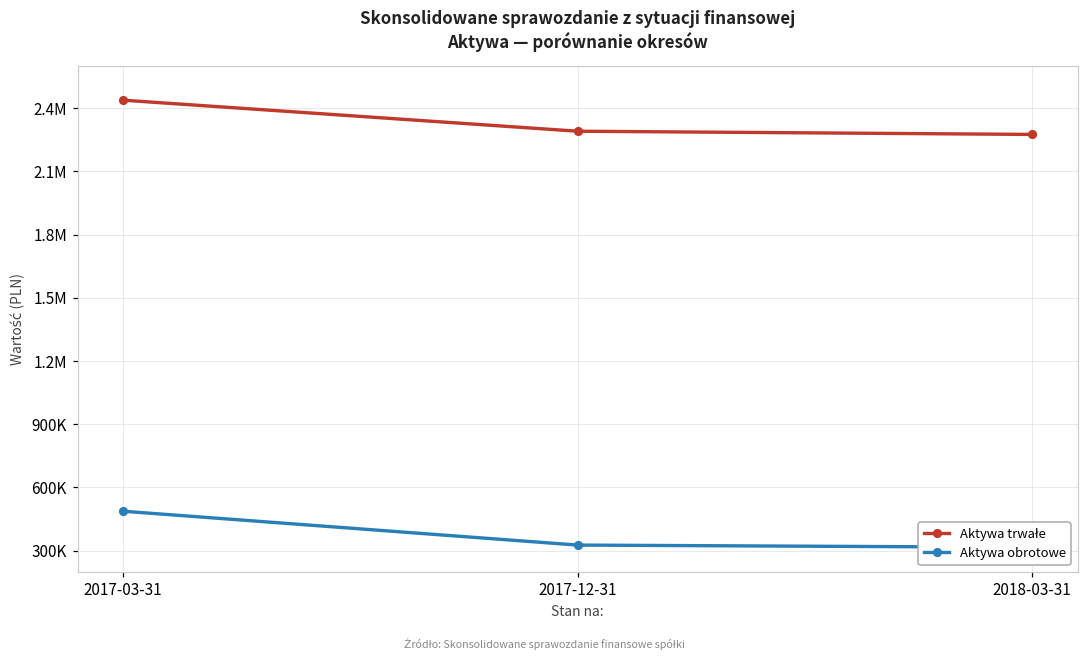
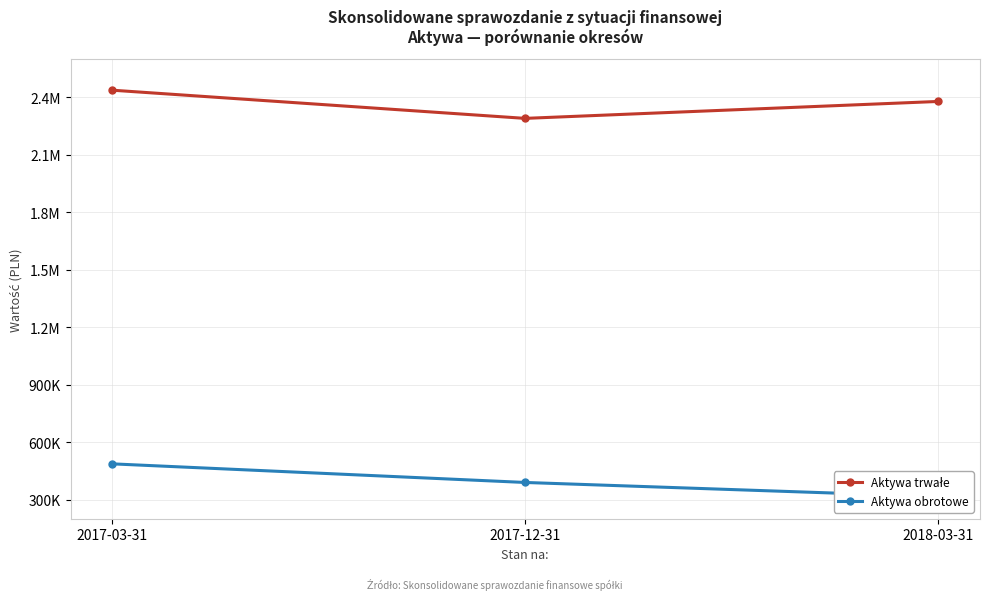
Aktywa obrotowe, 2017-12-31: 330000 -> 390000
Aktywa trwałe, 2018-03-31: 2280000 -> 2380000
